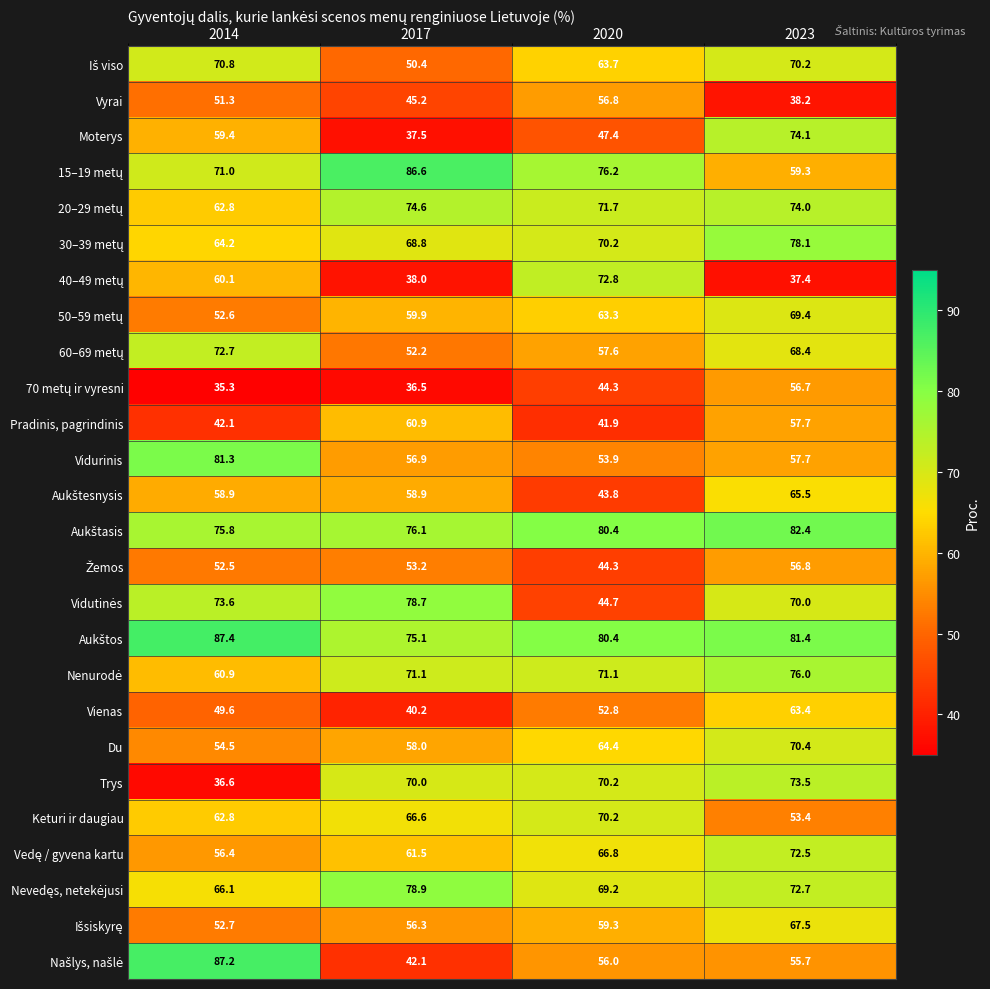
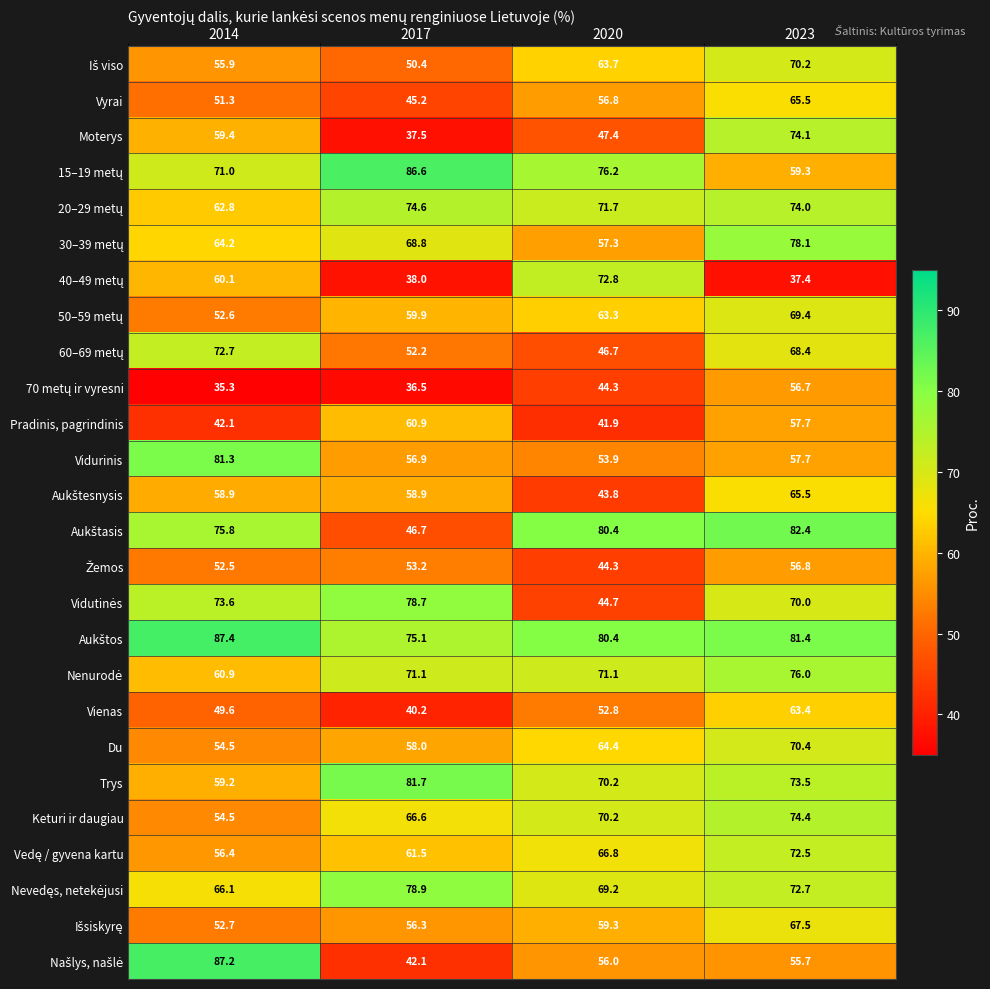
Iš viso, 2014: 70.8 -> 55.9
Vyrai, 2023: 38.2 -> 65.5
30–39 metų, 2020: 70.2 -> 57.3
60–69 metų, 2020: 57.6 -> 46.7
Aukštasis, 2017: 76.1 -> 46.7
Trys, 2014: 36.6 -> 59.2
Trys, 2017: 70.0 -> 81.7
Keturi ir daugiau, 2014: 62.8 -> 54.5
Keturi ir daugiau, 2023: 53.4 -> 74.4
